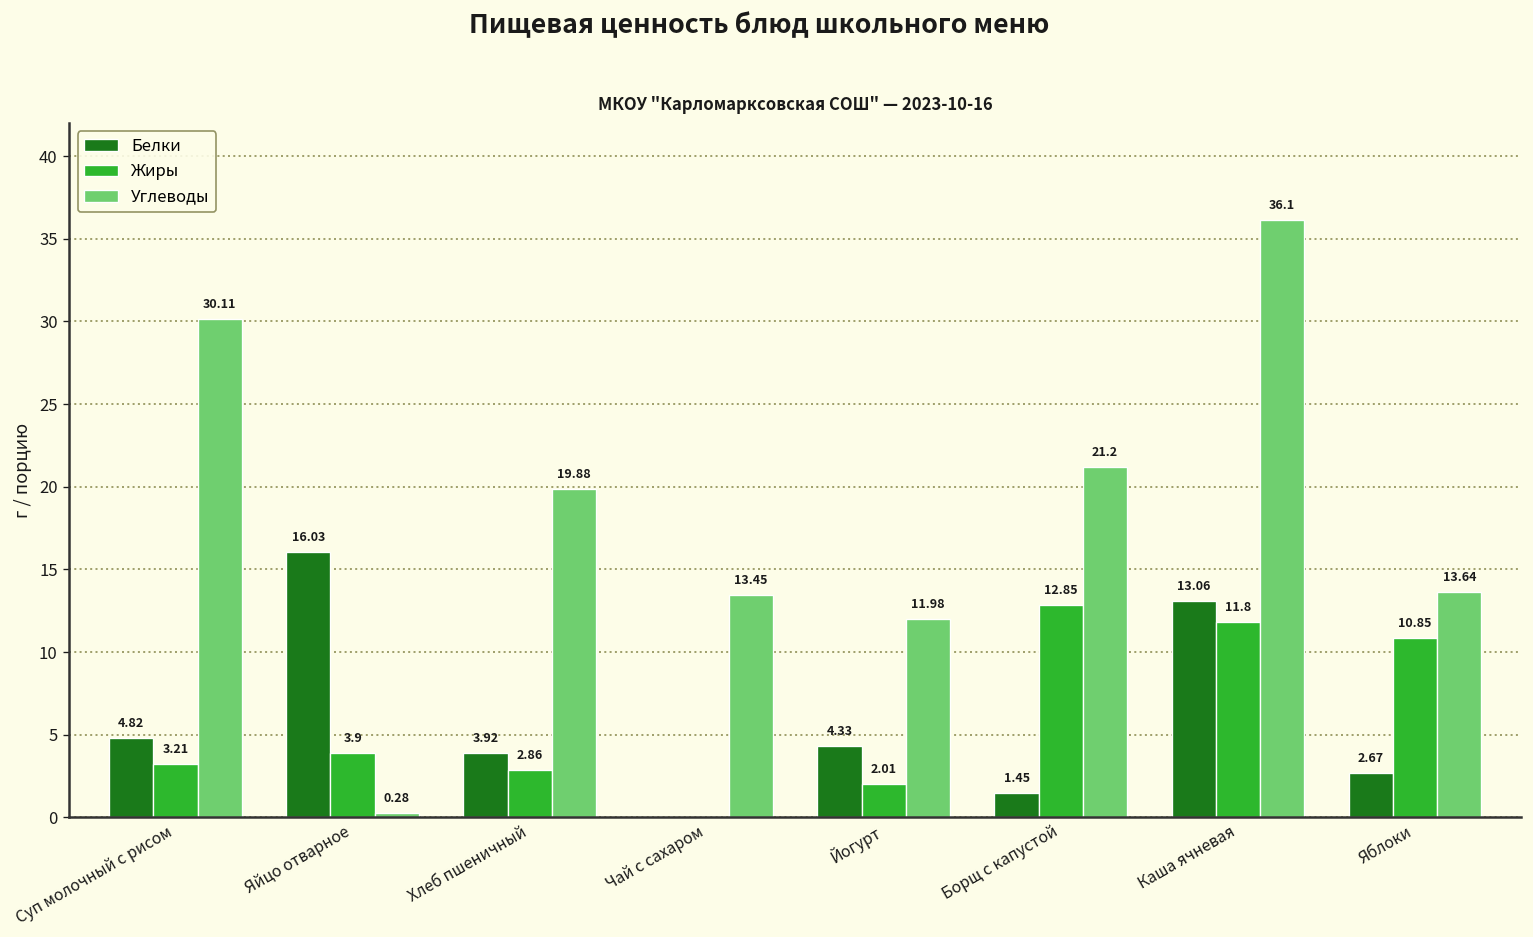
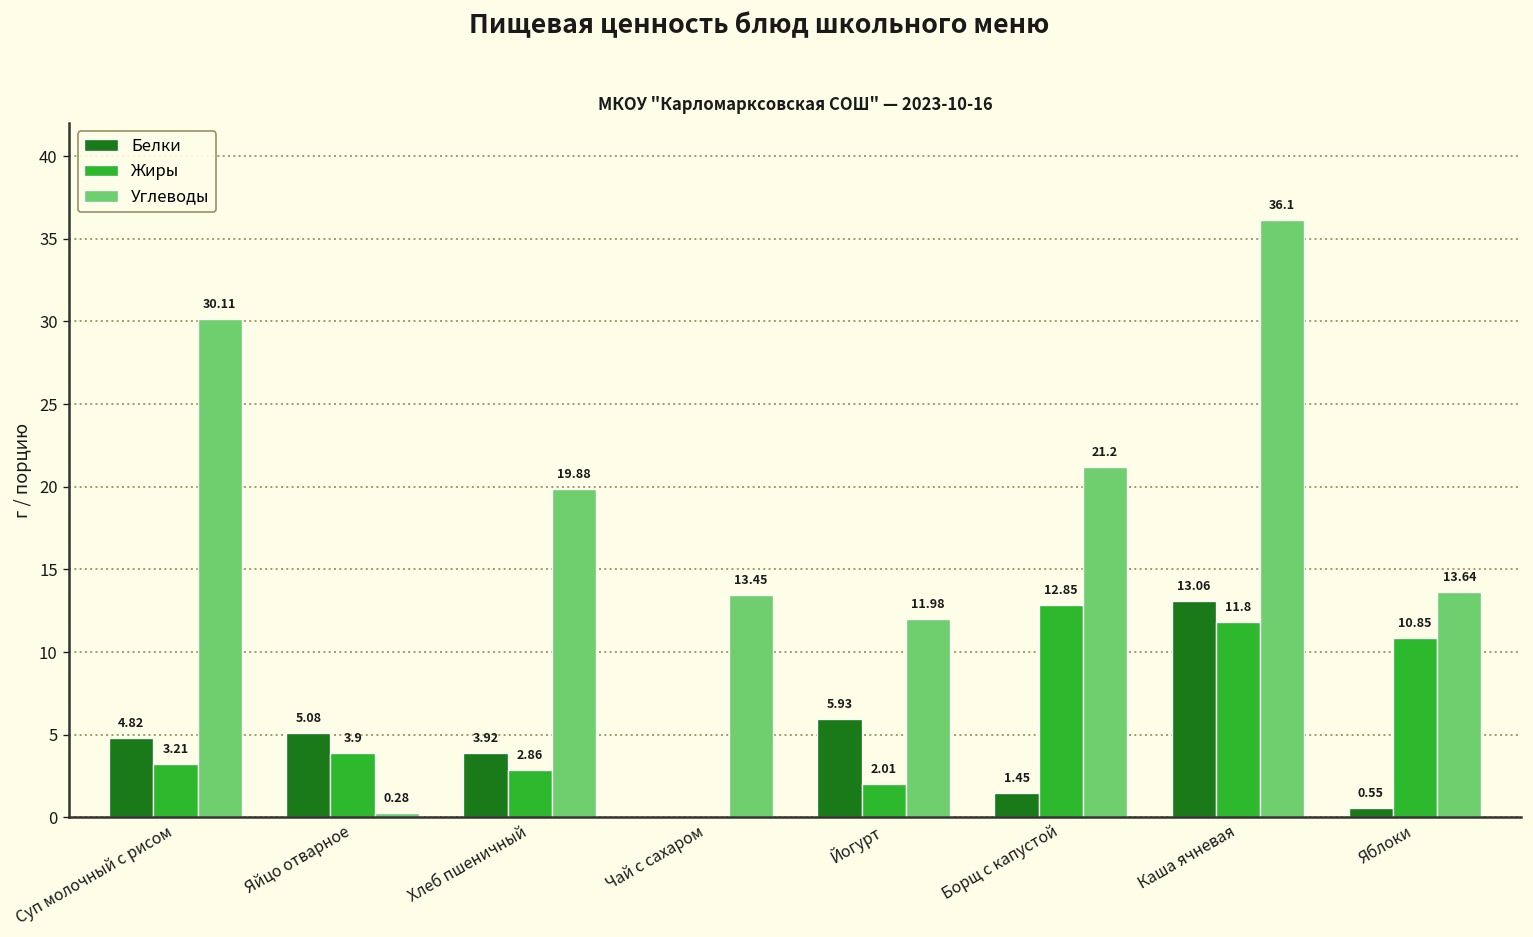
Белки, Яйцо отварное: 16.03 -> 5.08
Белки, Йогурт: 4.33 -> 5.93
Белки, Яблоки: 2.67 -> 0.55
